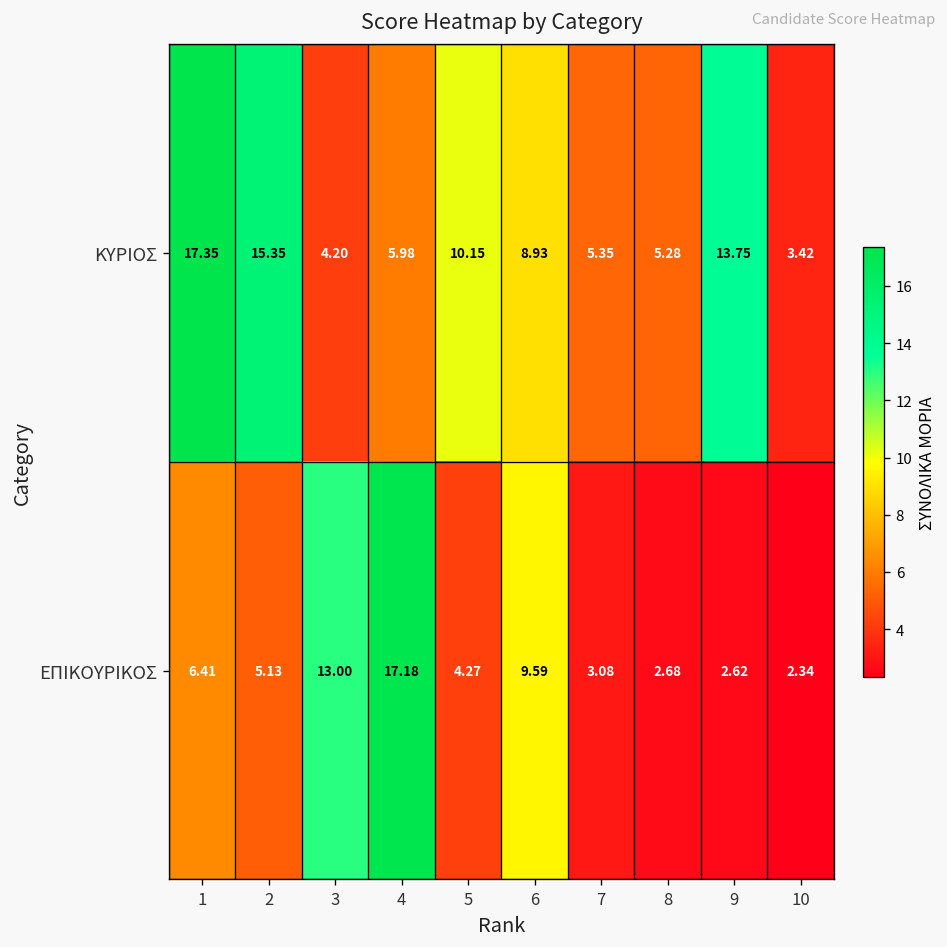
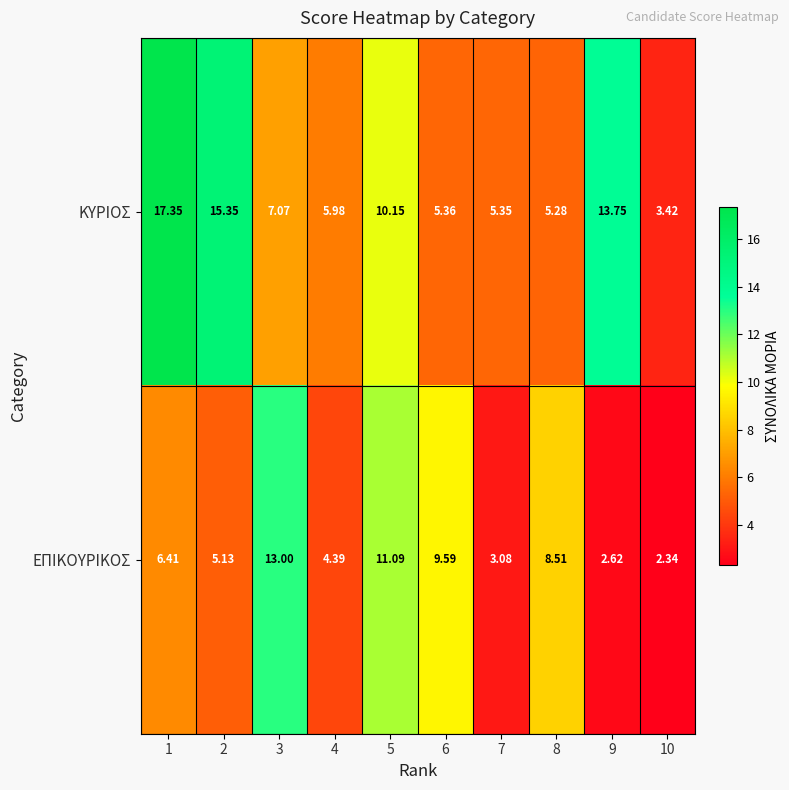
ΚΥΡΙΟΣ, 3: 4.20 -> 7.07
ΚΥΡΙΟΣ, 6: 8.93 -> 5.36
ΕΠΙΚΟΥΡΙΚΟΣ, 4: 17.18 -> 4.39
ΕΠΙΚΟΥΡΙΚΟΣ, 5: 4.27 -> 11.09
ΕΠΙΚΟΥΡΙΚΟΣ, 8: 2.68 -> 8.51
